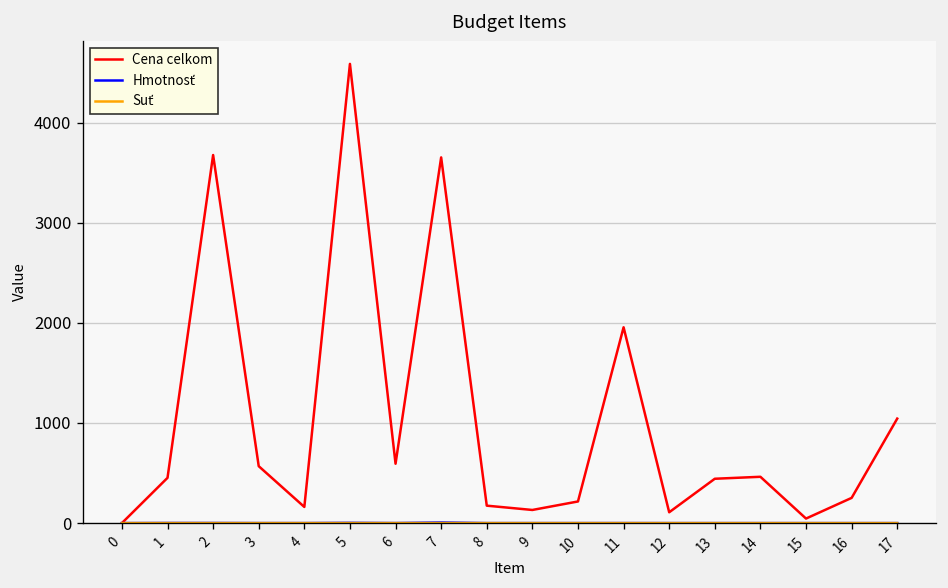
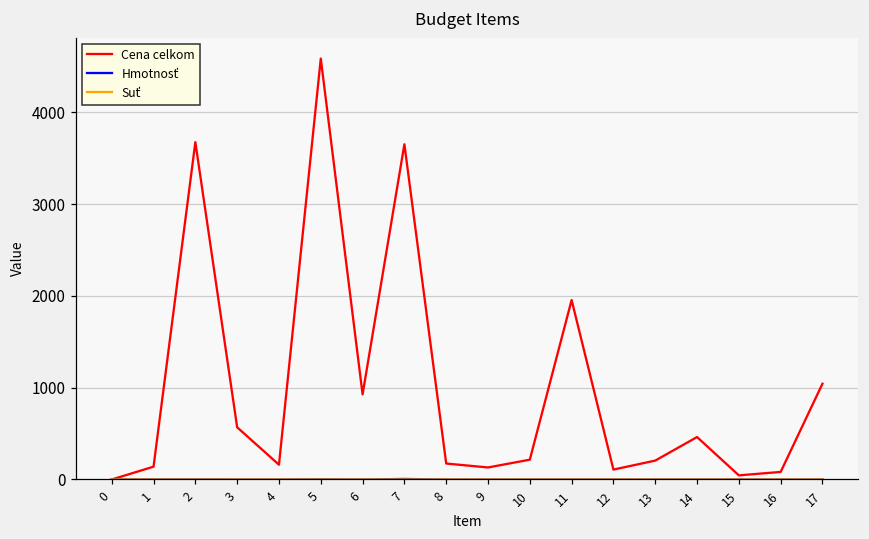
Cena celkom, 1: 500 -> 100
Cena celkom, 6: 600 -> 900
Cena celkom, 13: 400 -> 200
Cena celkom, 16: 300 -> 100
